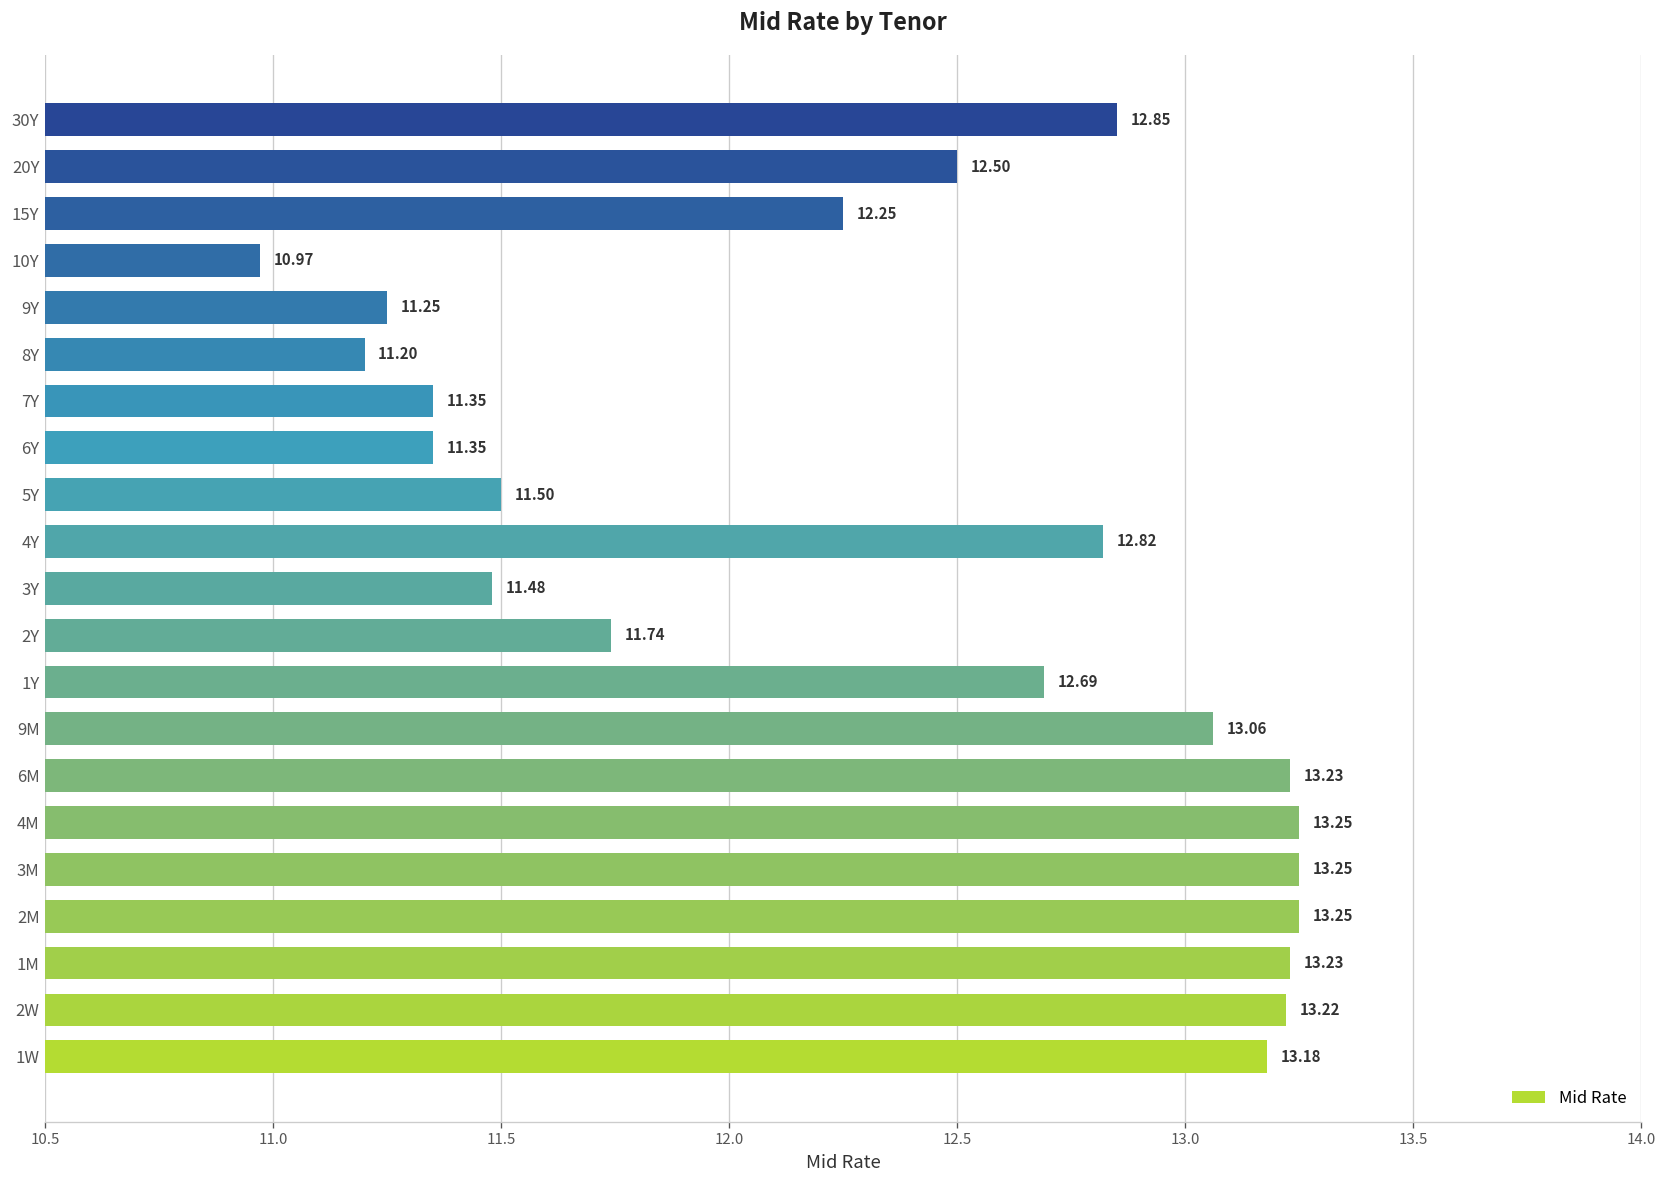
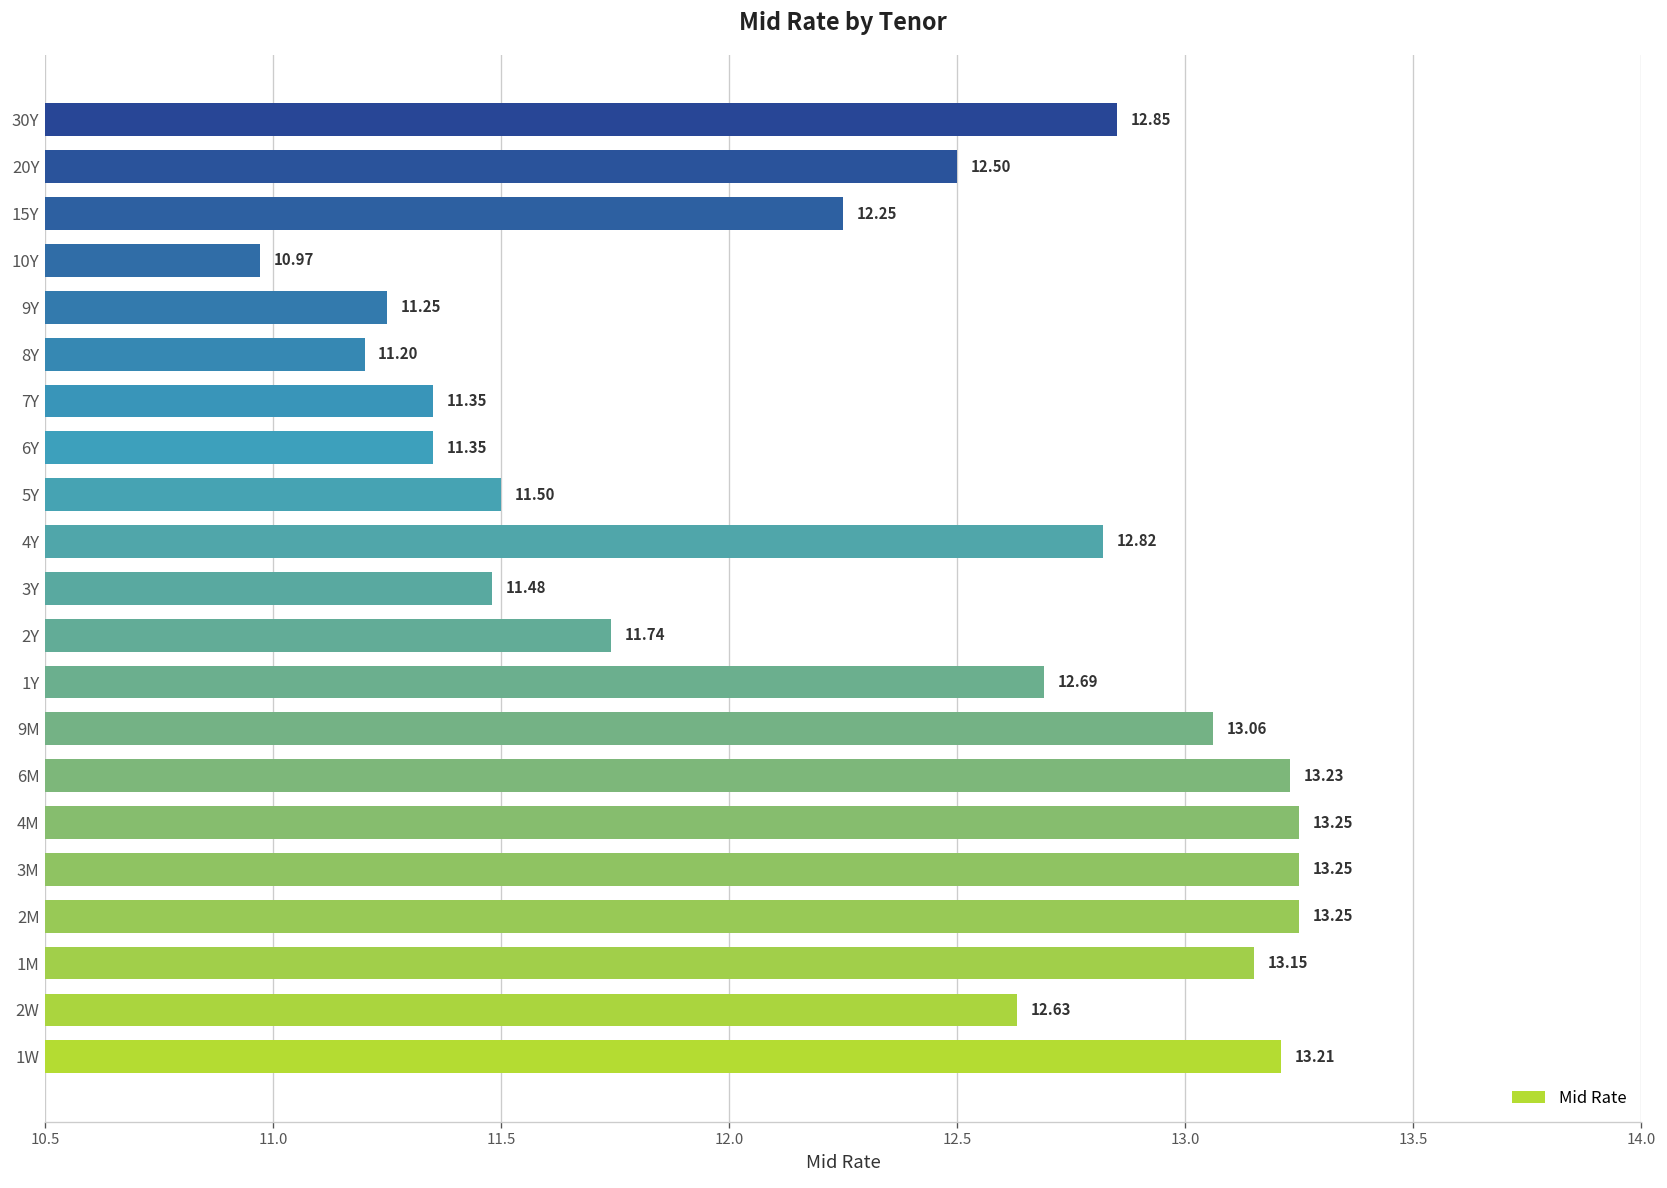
1M: 13.23 -> 13.15
2W: 13.22 -> 12.63
1W: 13.18 -> 13.21
